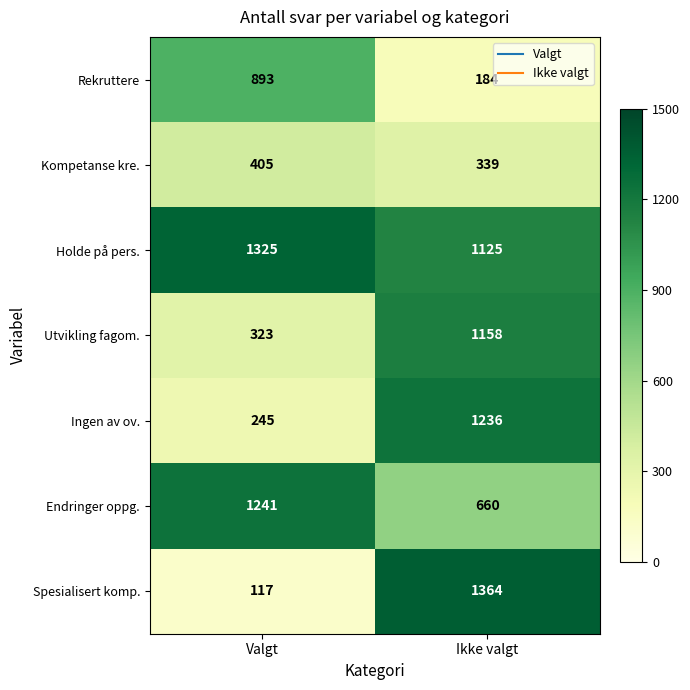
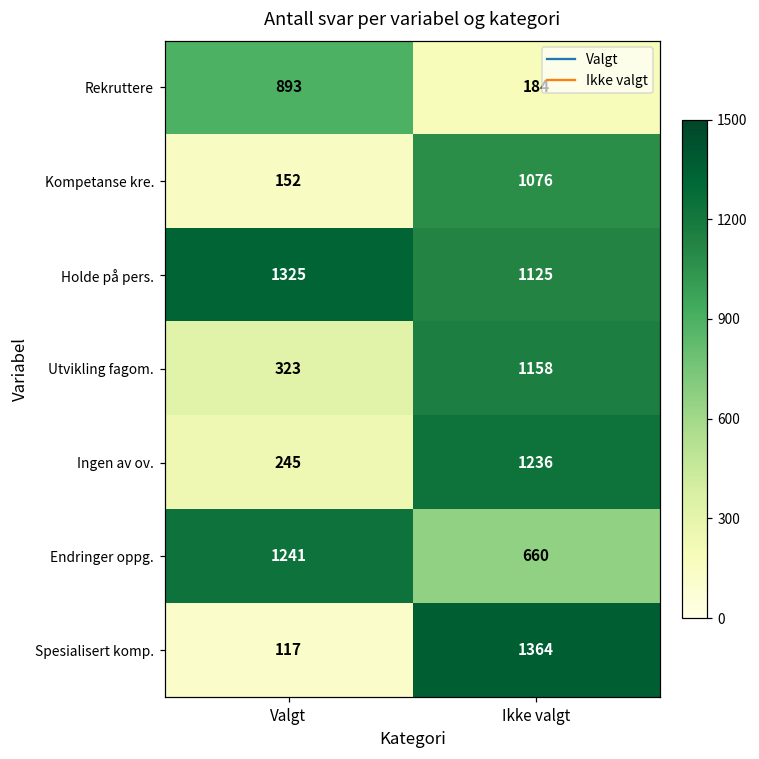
Kompetanse kre., Valgt: 405 -> 152
Kompetanse kre., Ikke valgt: 339 -> 1076
